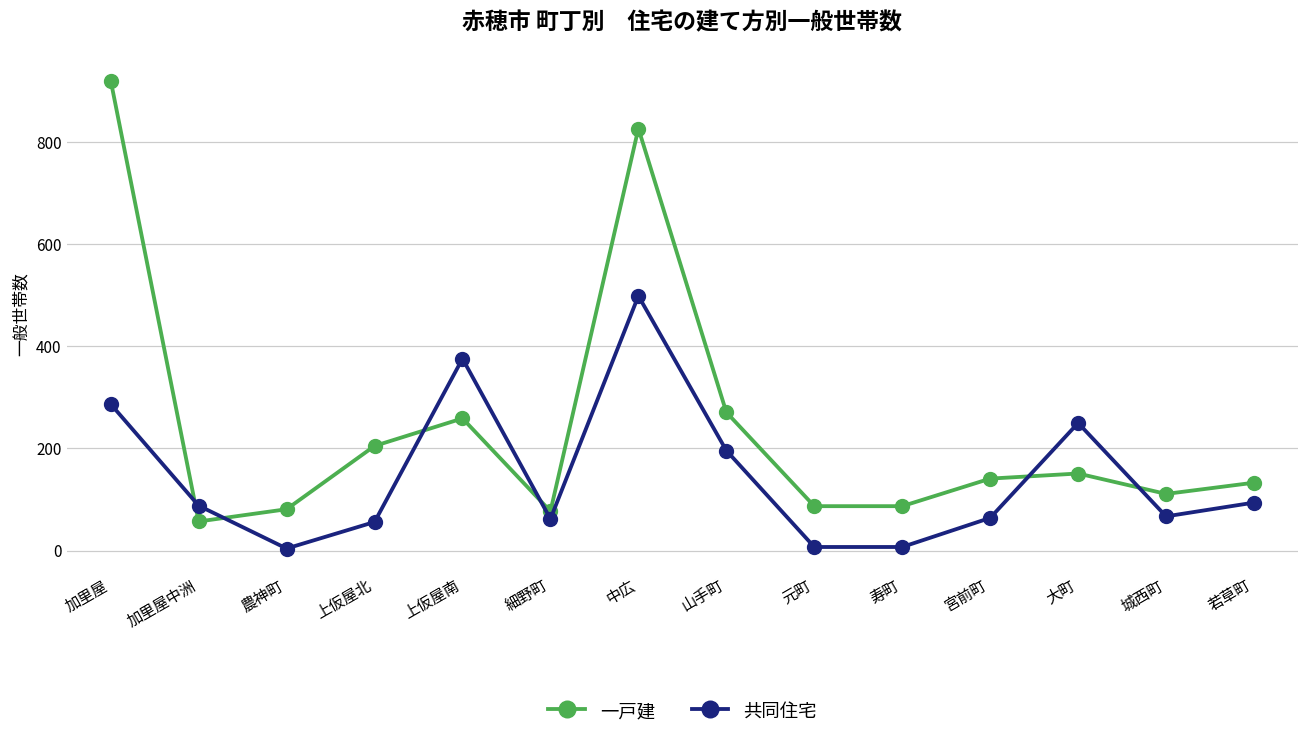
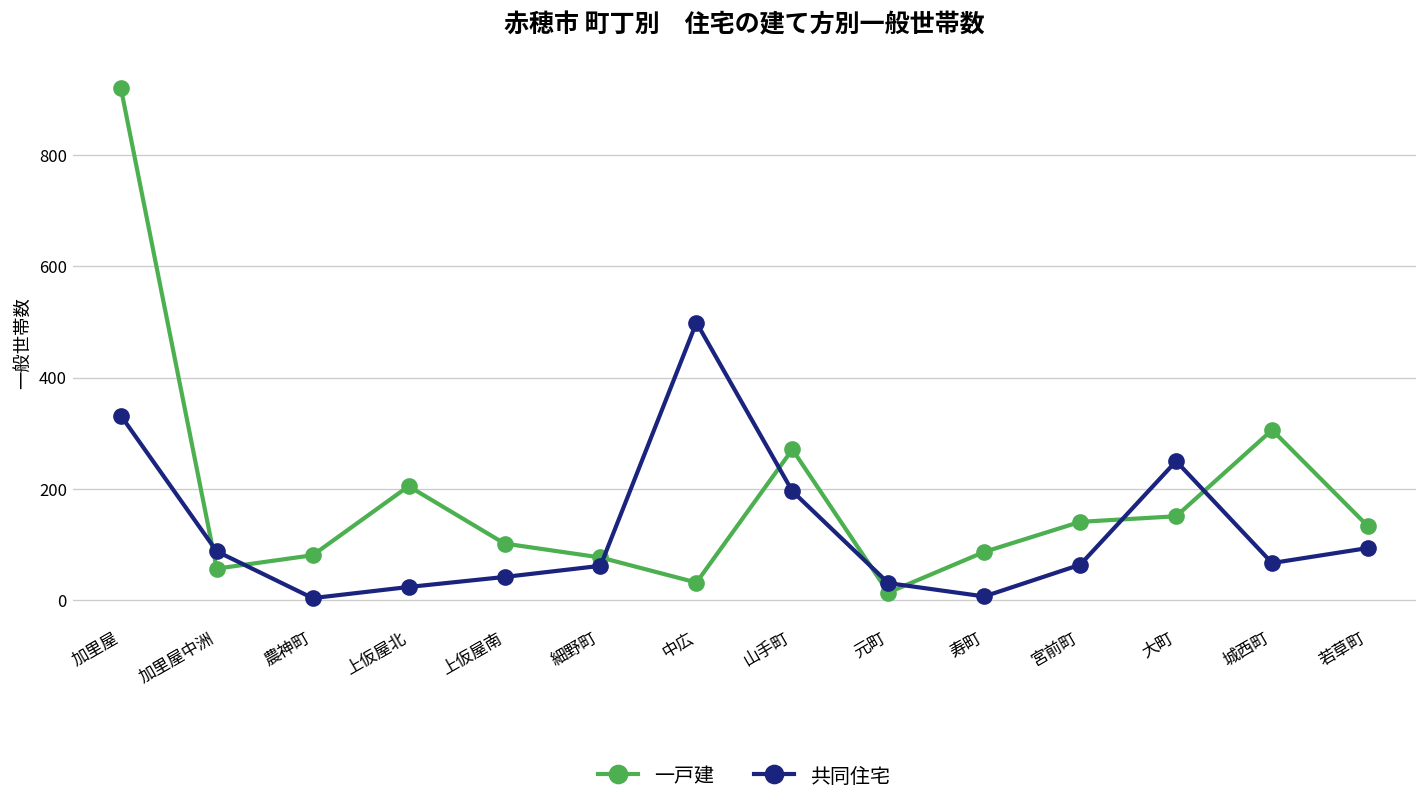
共同住宅, 加里屋: 290 -> 330
共同住宅, 上仮屋北: 60 -> 20
一戸建, 上仮屋南: 260 -> 100
共同住宅, 上仮屋南: 380 -> 40
一戸建, 中広: 830 -> 30
一戸建, 元町: 90 -> 10
共同住宅, 元町: 10 -> 30
一戸建, 城西町: 110 -> 310
